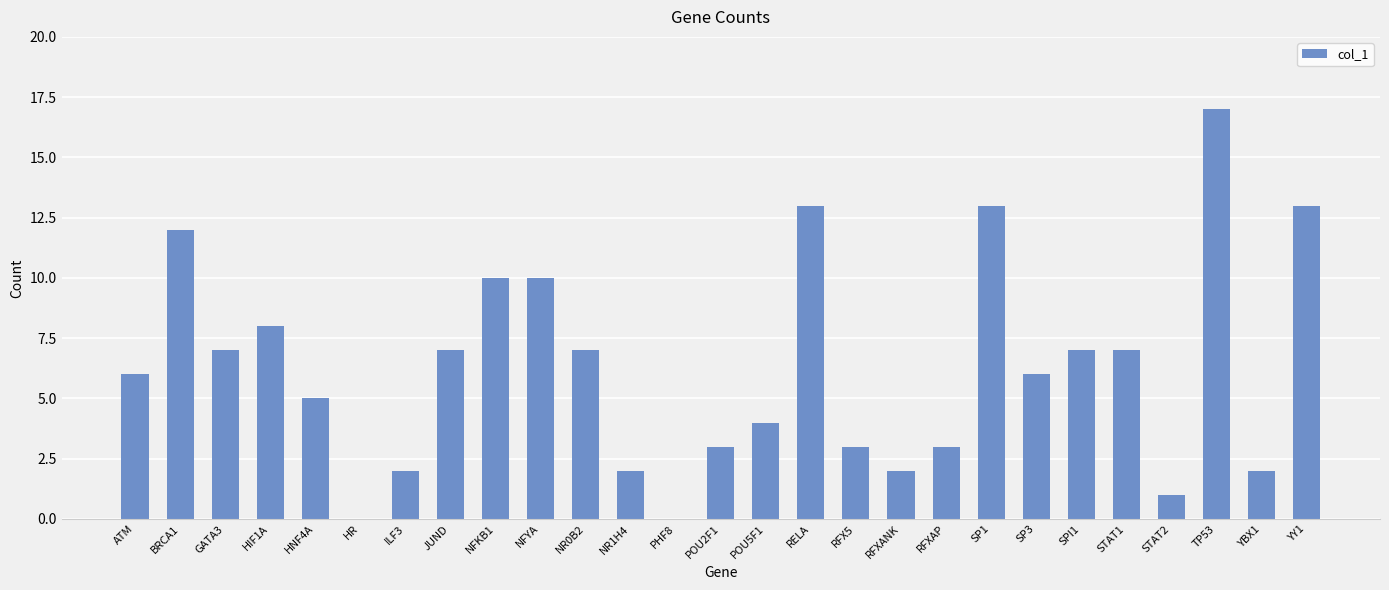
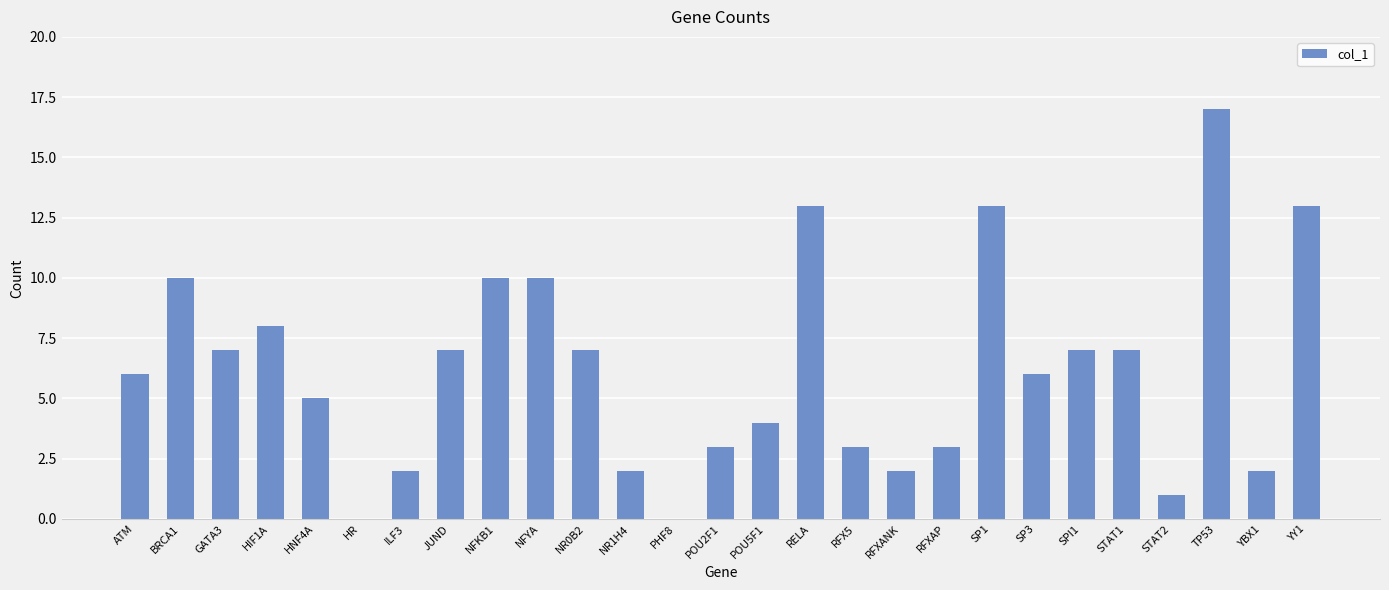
BRCA1: 12 -> 10
